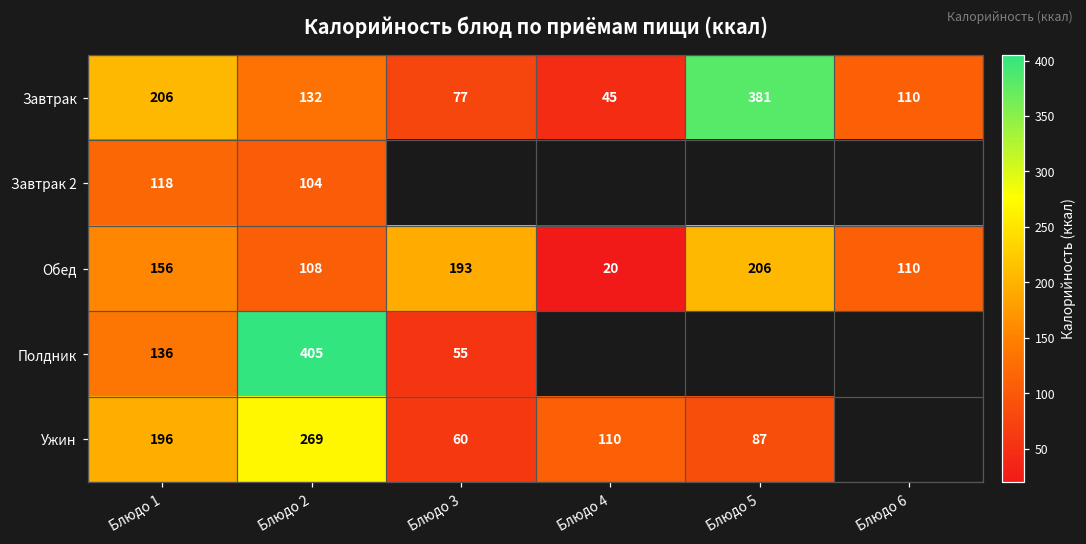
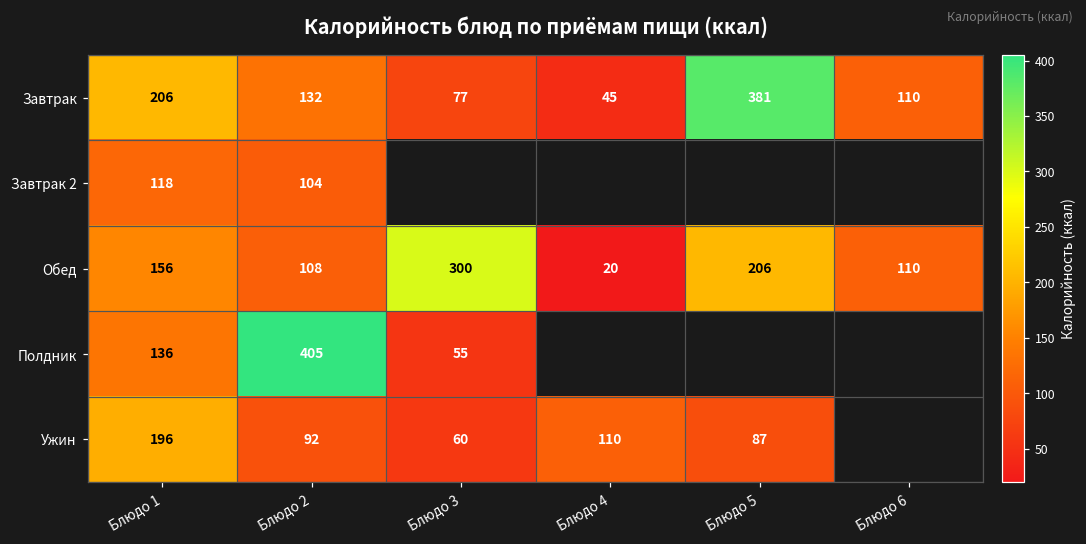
Обед, Блюдо 3: 193 -> 300
Ужин, Блюдо 2: 269 -> 92
